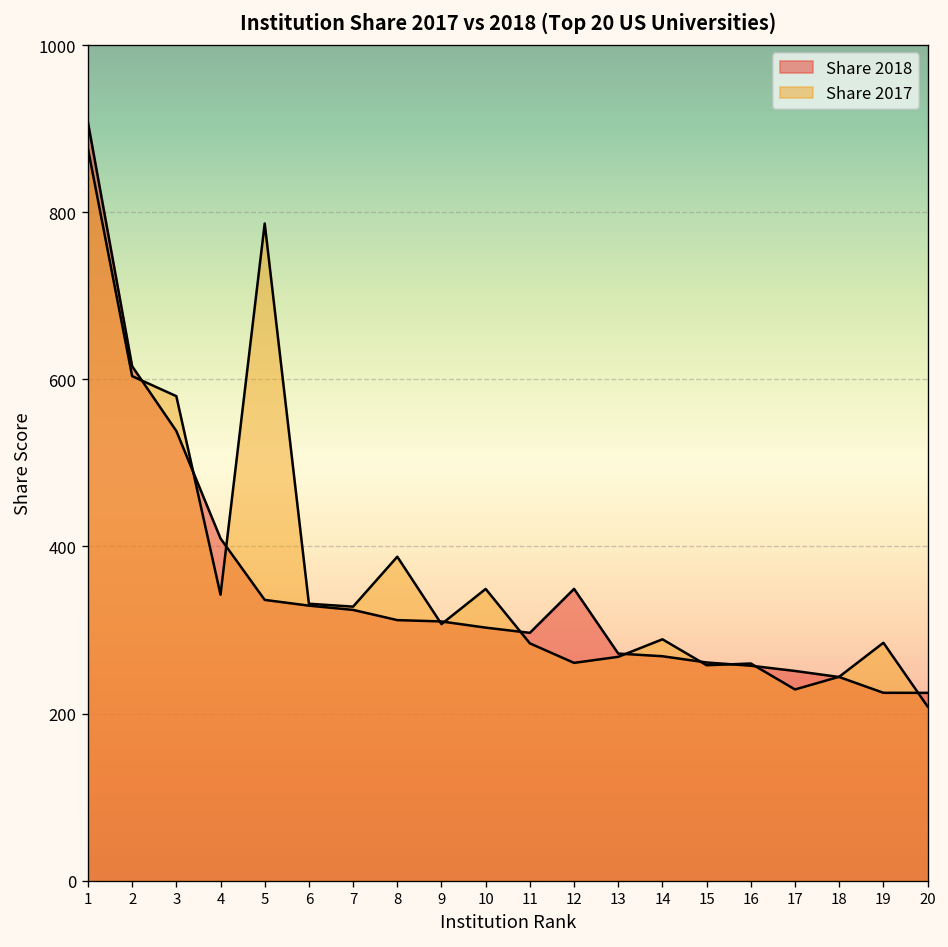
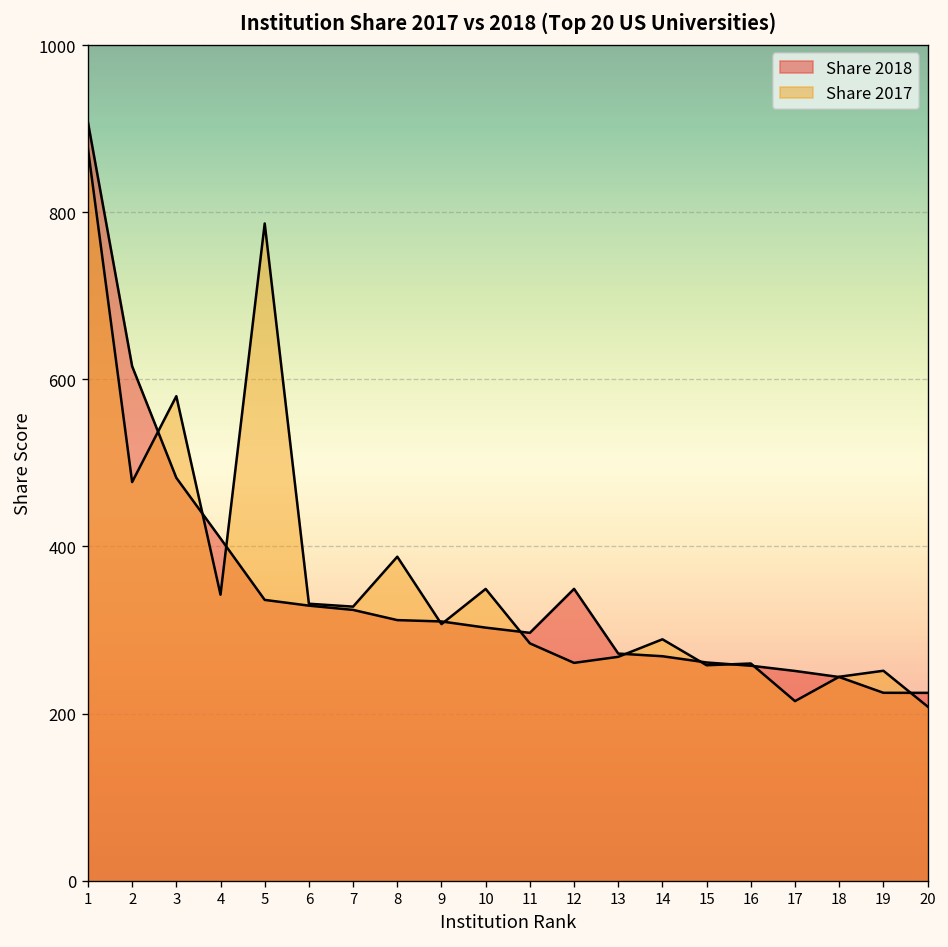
Share 2017, 2: 600 -> 480
Share 2018, 3: 540 -> 480
Share 2017, 17: 230 -> 210
Share 2017, 19: 280 -> 250
